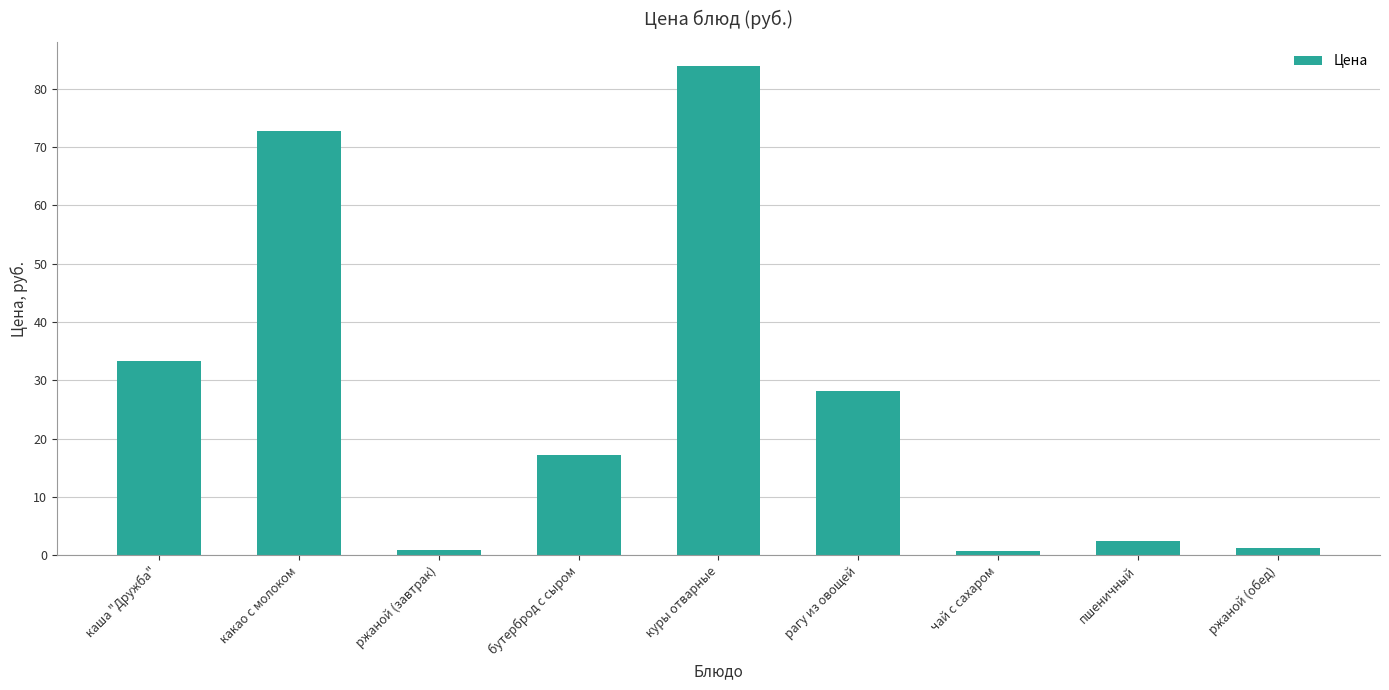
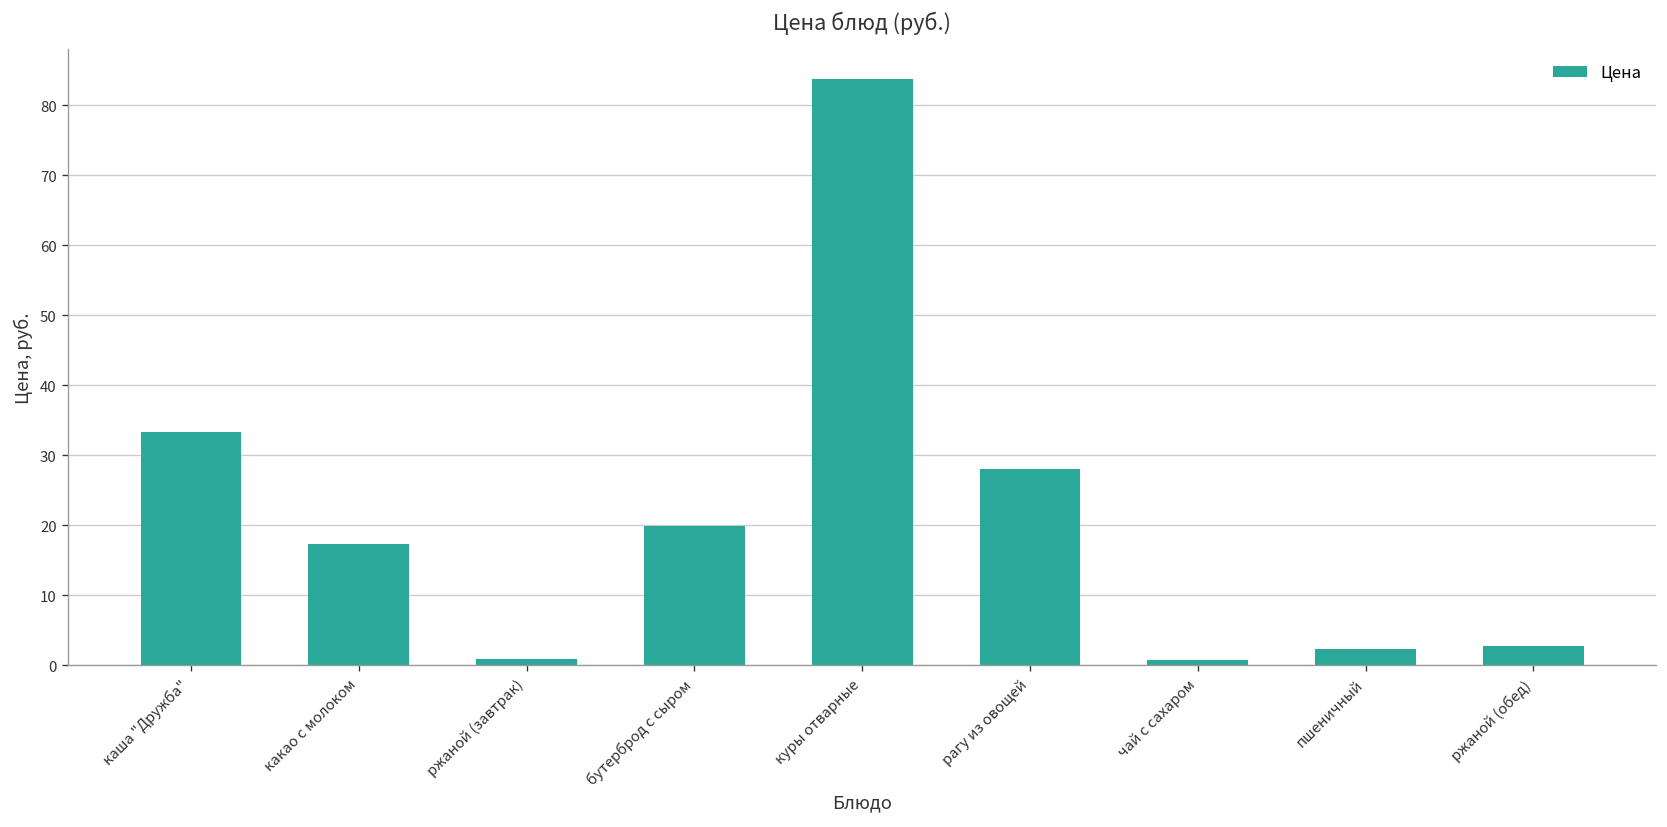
какао с молоком: 73 -> 17
бутерброд с сыром: 17 -> 20
ржаной (обед): 1 -> 3
